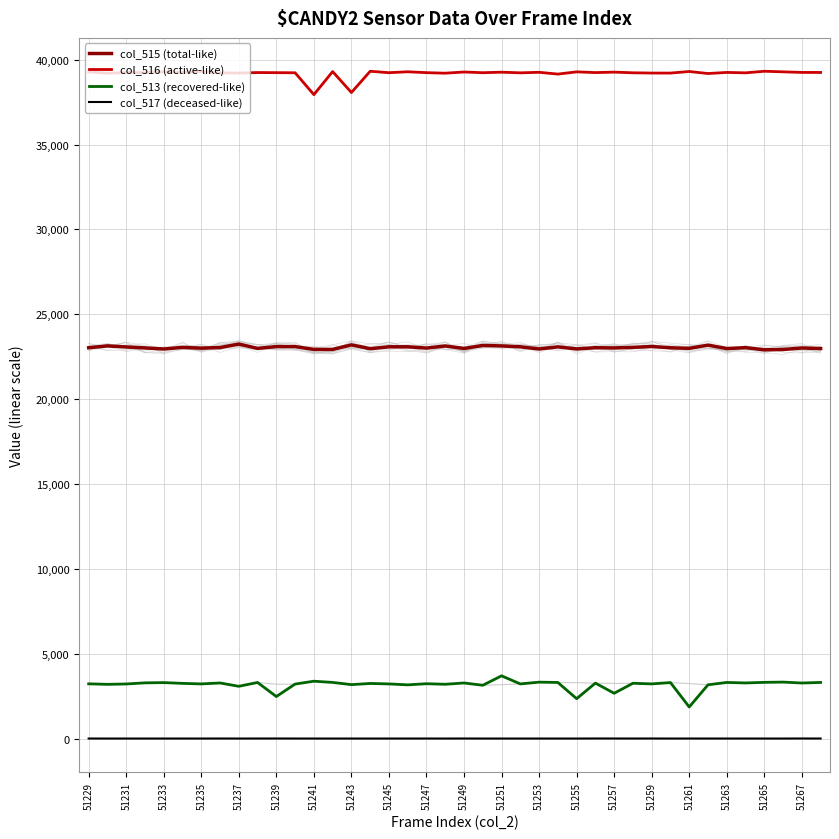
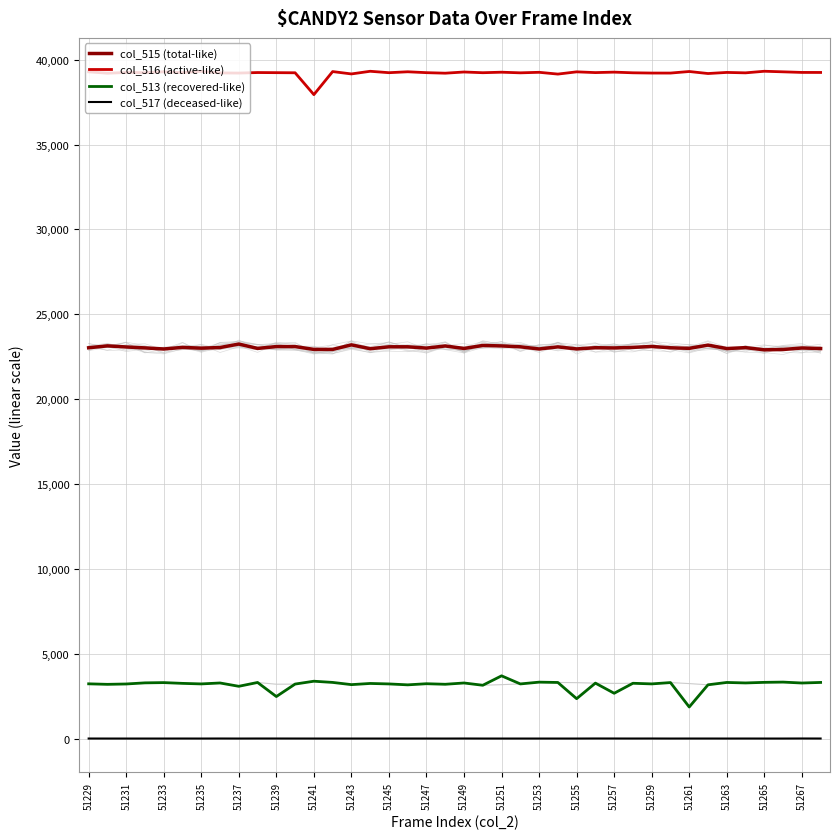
col_516 (active-like), 51243: 38,100 -> 39,200
